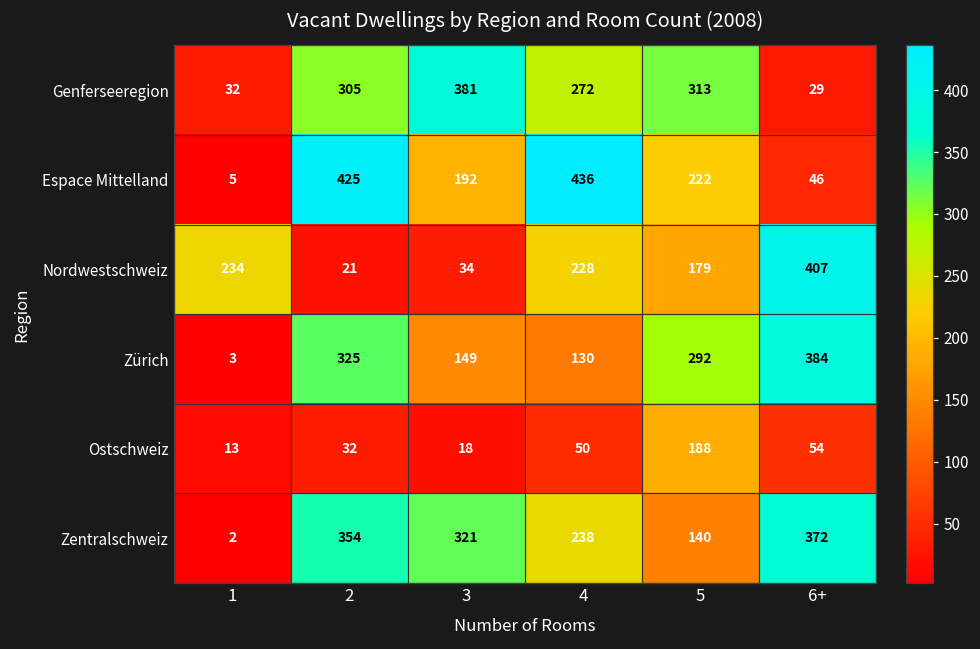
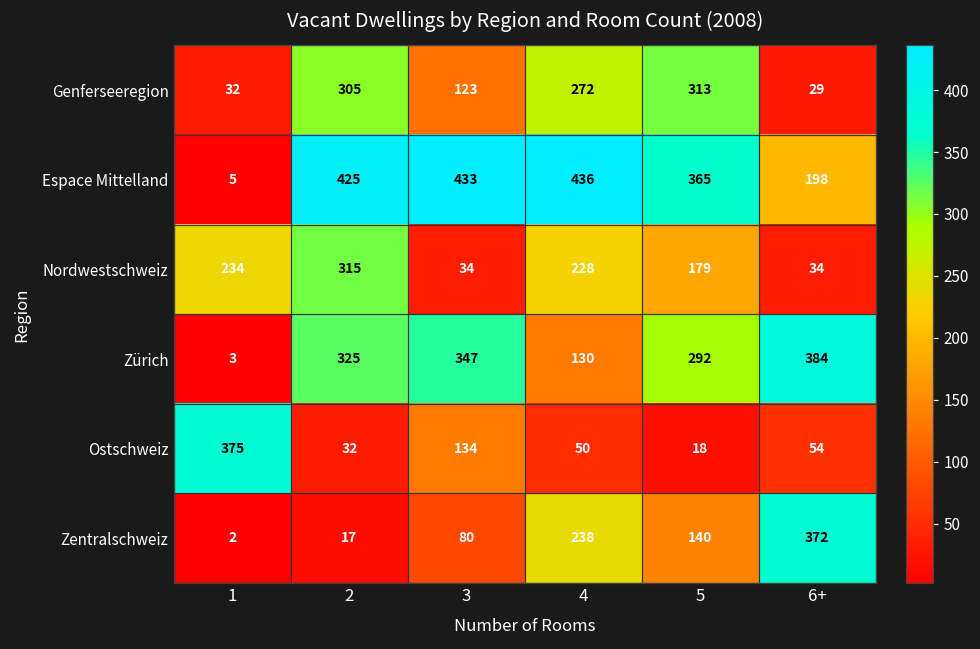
Genferseeregion, 3: 381 -> 123
Espace Mittelland, 3: 192 -> 433
Espace Mittelland, 5: 222 -> 365
Espace Mittelland, 6+: 46 -> 198
Nordwestschweiz, 2: 21 -> 315
Nordwestschweiz, 6+: 407 -> 34
Zürich, 3: 149 -> 347
Ostschweiz, 1: 13 -> 375
Ostschweiz, 3: 18 -> 134
Ostschweiz, 5: 188 -> 18
Zentralschweiz, 2: 354 -> 17
Zentralschweiz, 3: 321 -> 80
